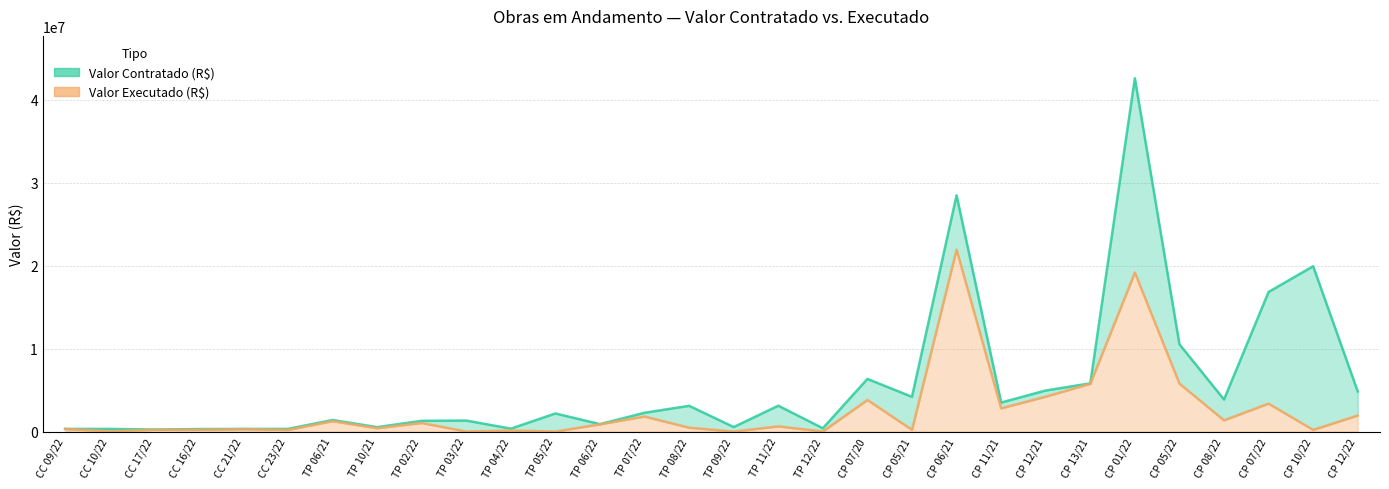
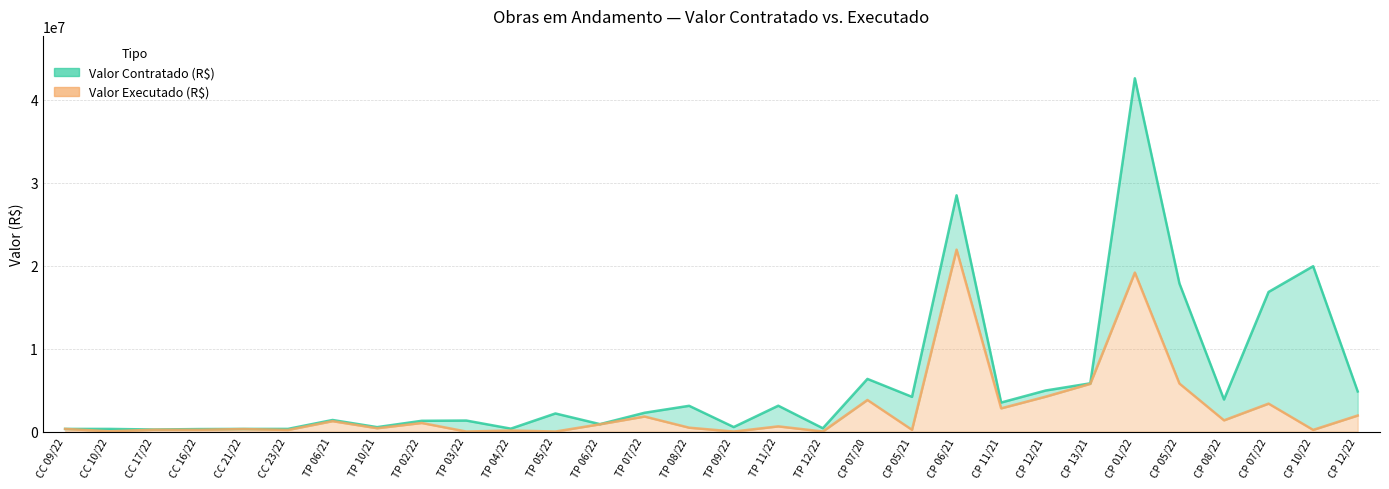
Valor Contratado (R$), CP 05/22: 11000000 -> 18000000
